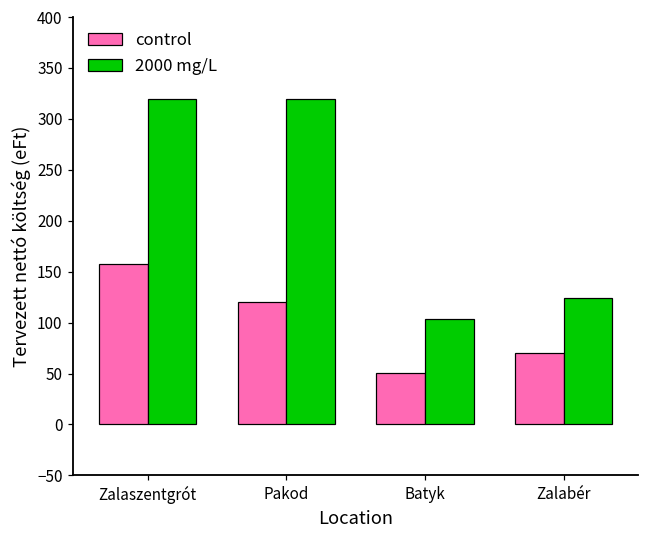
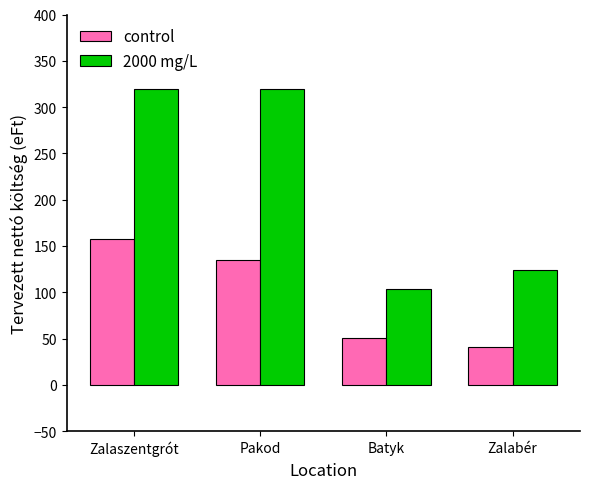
control, Pakod: 120 -> 140
control, Zalabér: 70 -> 40
